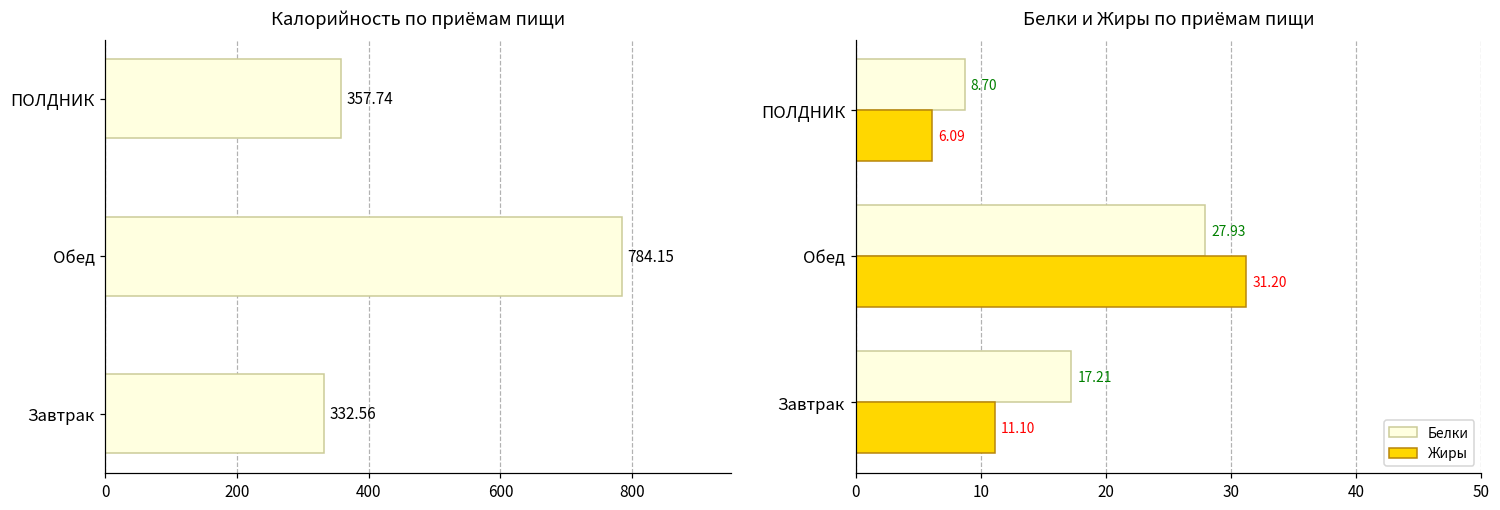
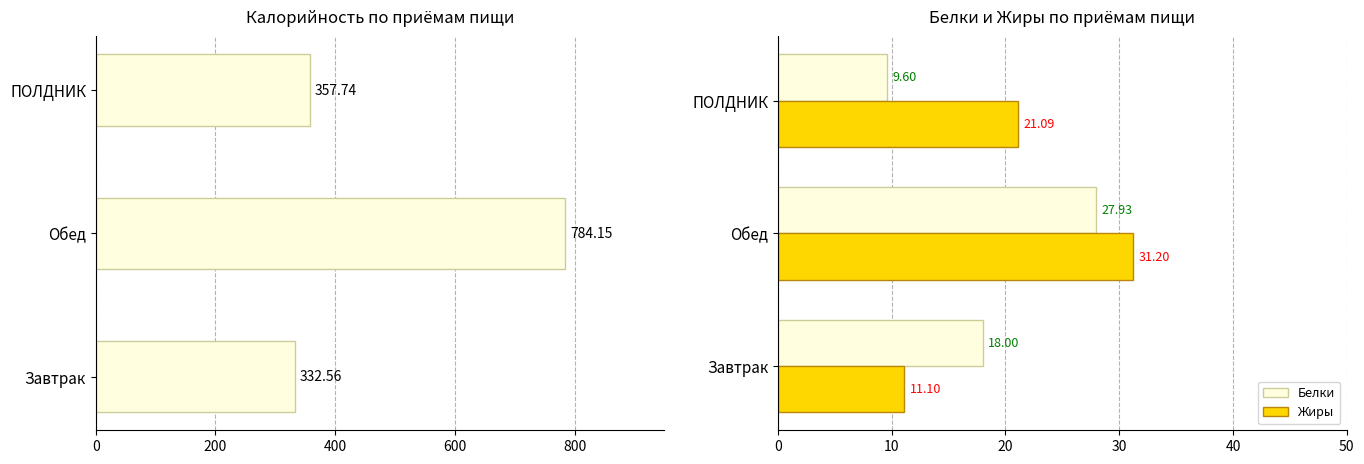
Белки и Жиры по приёмам пищи, Белки, ПОЛДНИК: 8.70 -> 9.60
Белки и Жиры по приёмам пищи, Жиры, ПОЛДНИК: 6.09 -> 21.09
Белки и Жиры по приёмам пищи, Белки, Завтрак: 17.21 -> 18.00
